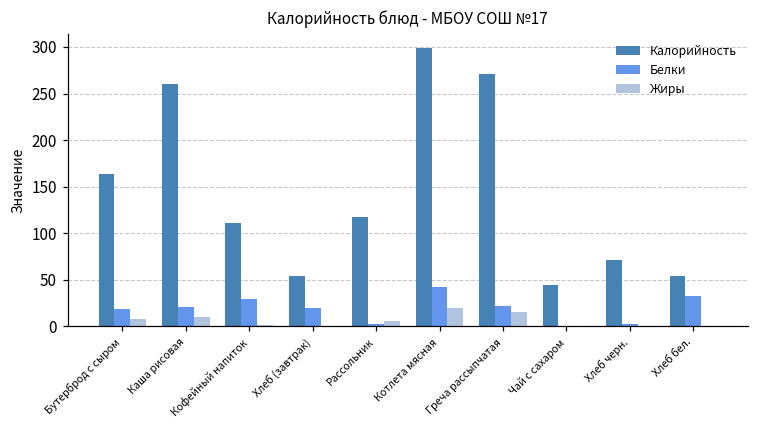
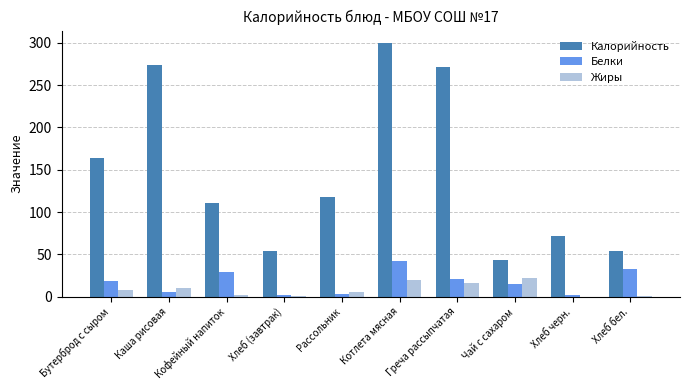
Калорийность, Каша рисовая: 260 -> 270
Белки, Каша рисовая: 20 -> 10
Белки, Хлеб (завтрак): 20 -> 0
Белки, Чай с сахаром: 0 -> 10
Жиры, Чай с сахаром: 0 -> 20
